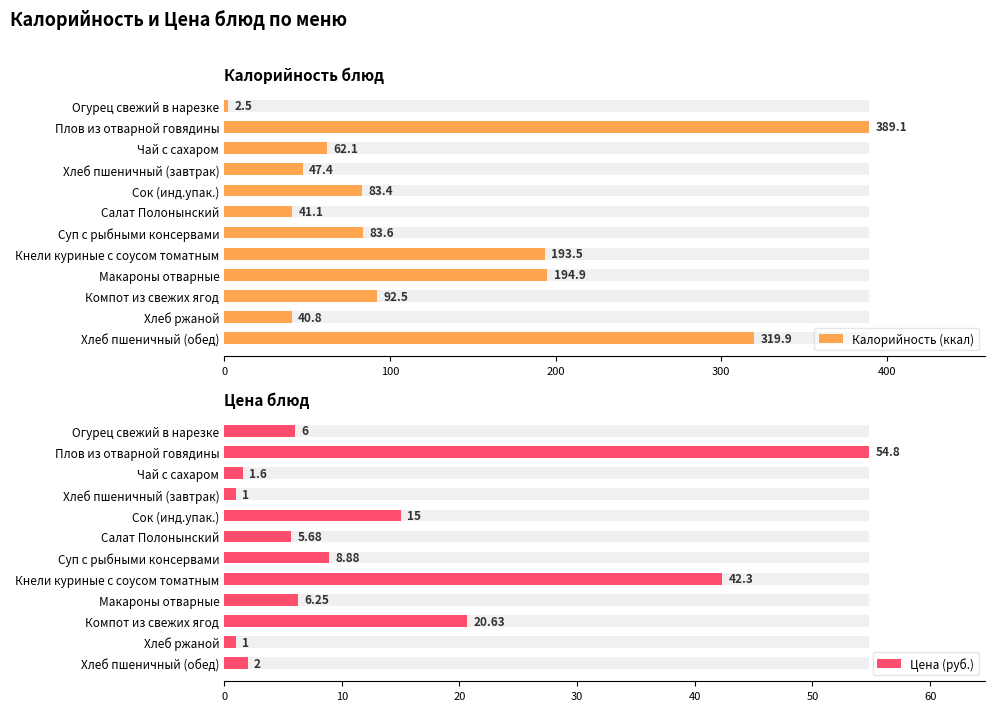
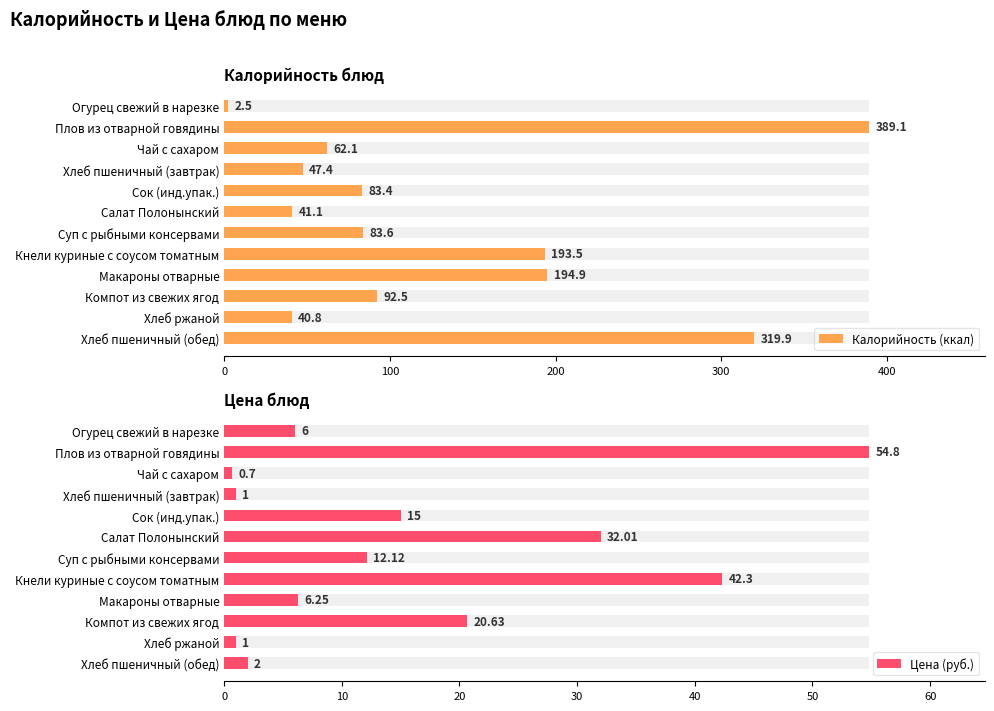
Цена блюд, Цена (руб.), Чай с сахаром: 1.6 -> 0.7
Цена блюд, Цена (руб.), Салат Полонынский: 5.68 -> 32.01
Цена блюд, Цена (руб.), Суп с рыбными консервами: 8.88 -> 12.12
